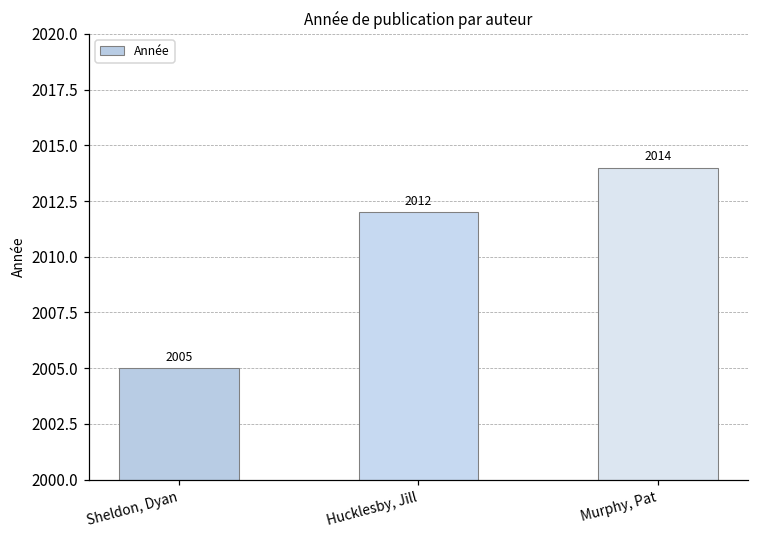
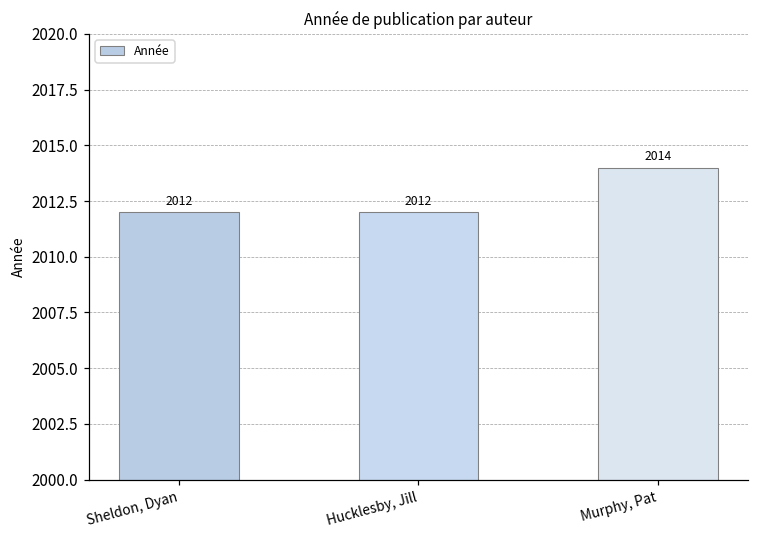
Sheldon, Dyan: 2005 -> 2012
